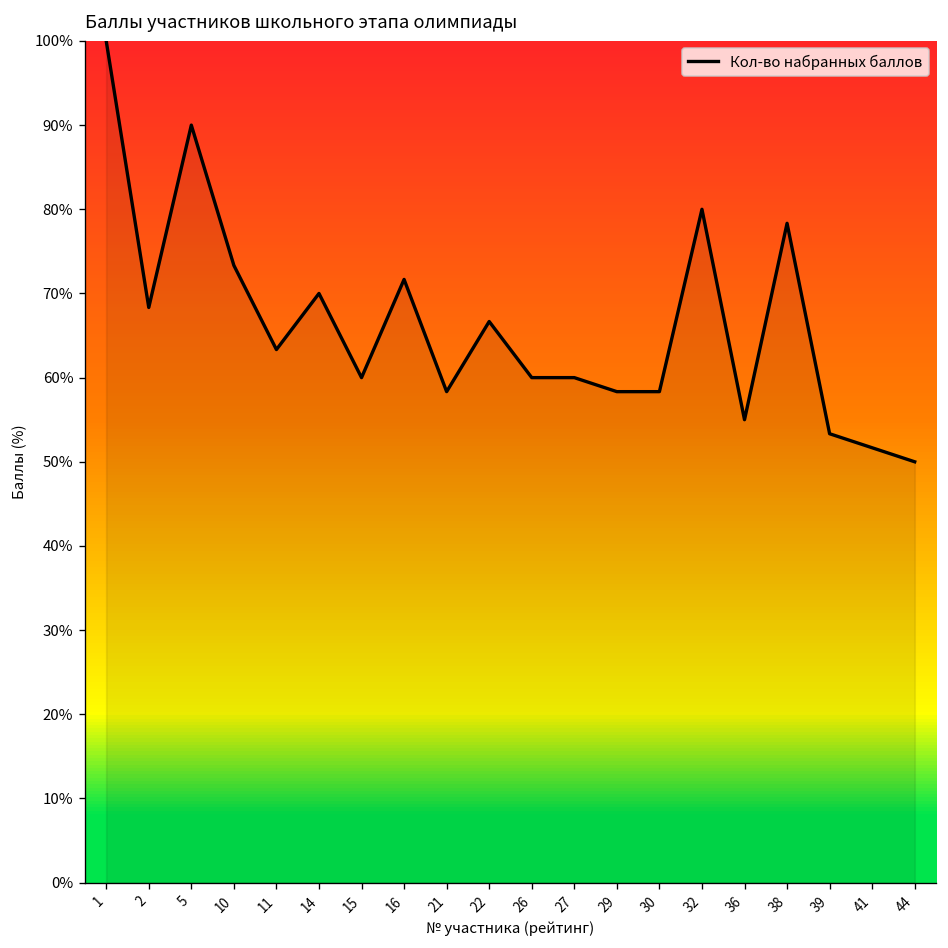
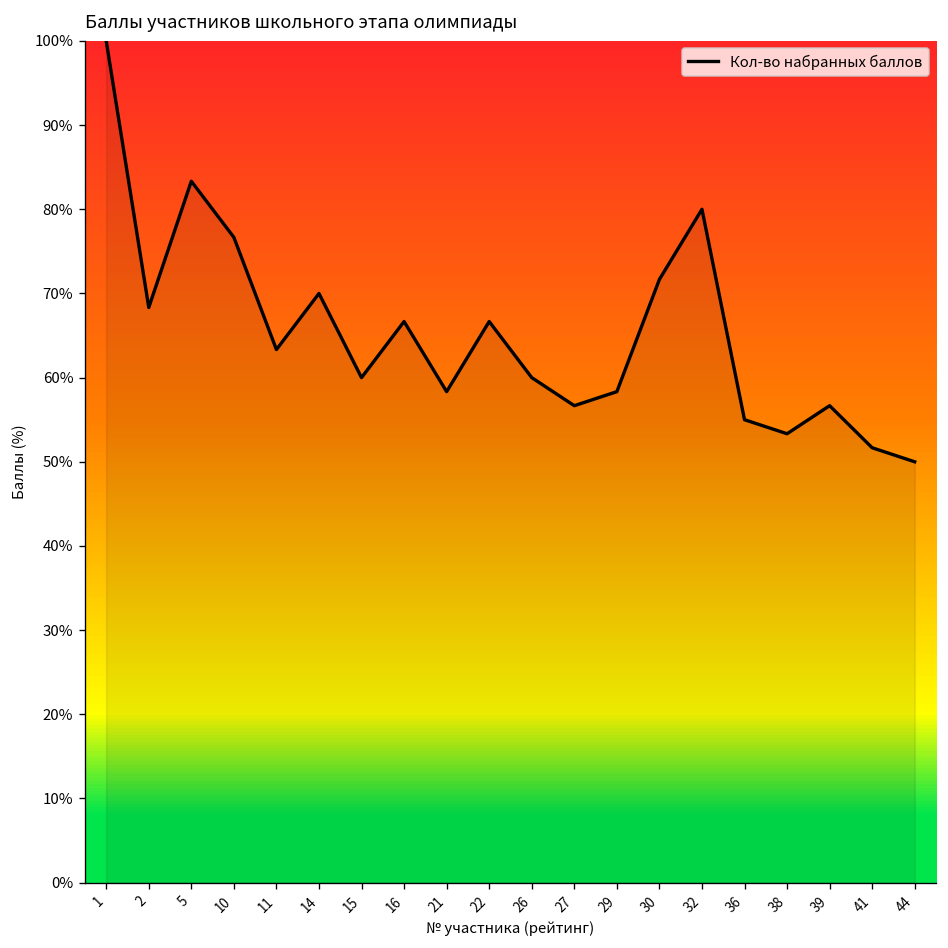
5: 90% -> 83%
10: 73% -> 77%
16: 72% -> 67%
27: 60% -> 57%
30: 58% -> 72%
38: 78% -> 53%
39: 53% -> 57%
